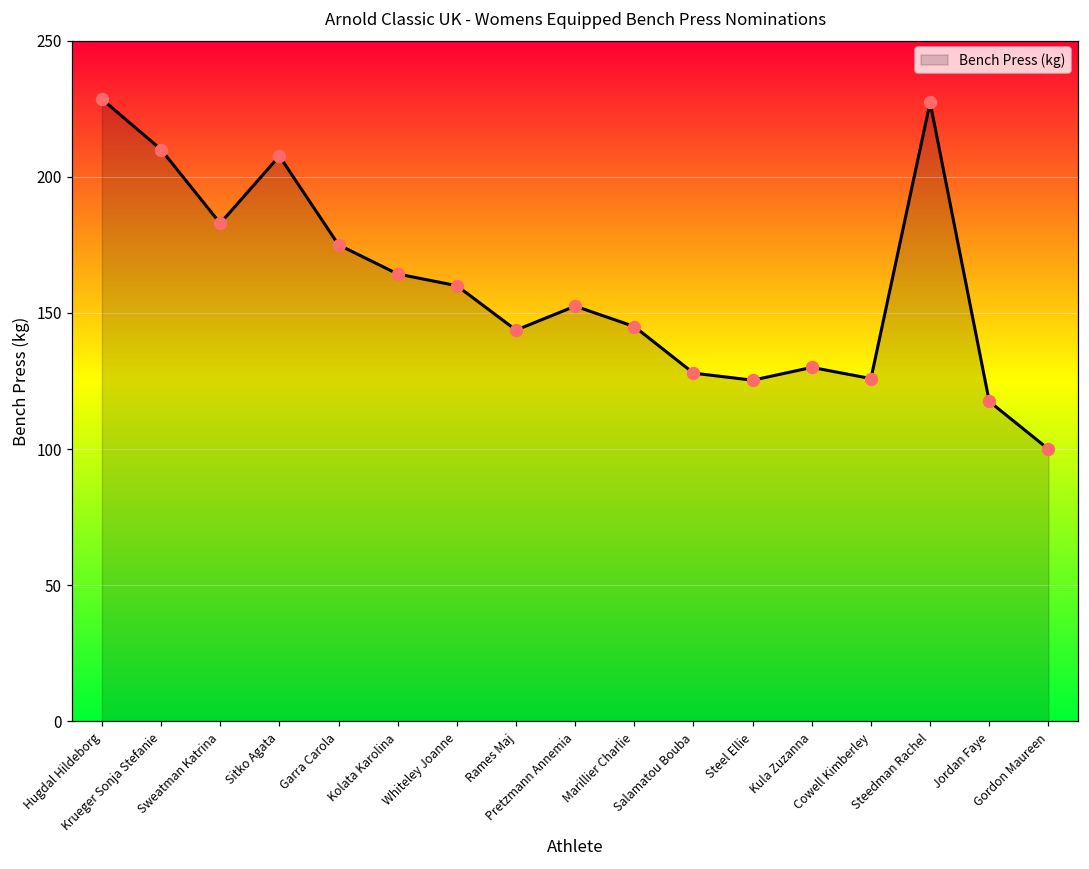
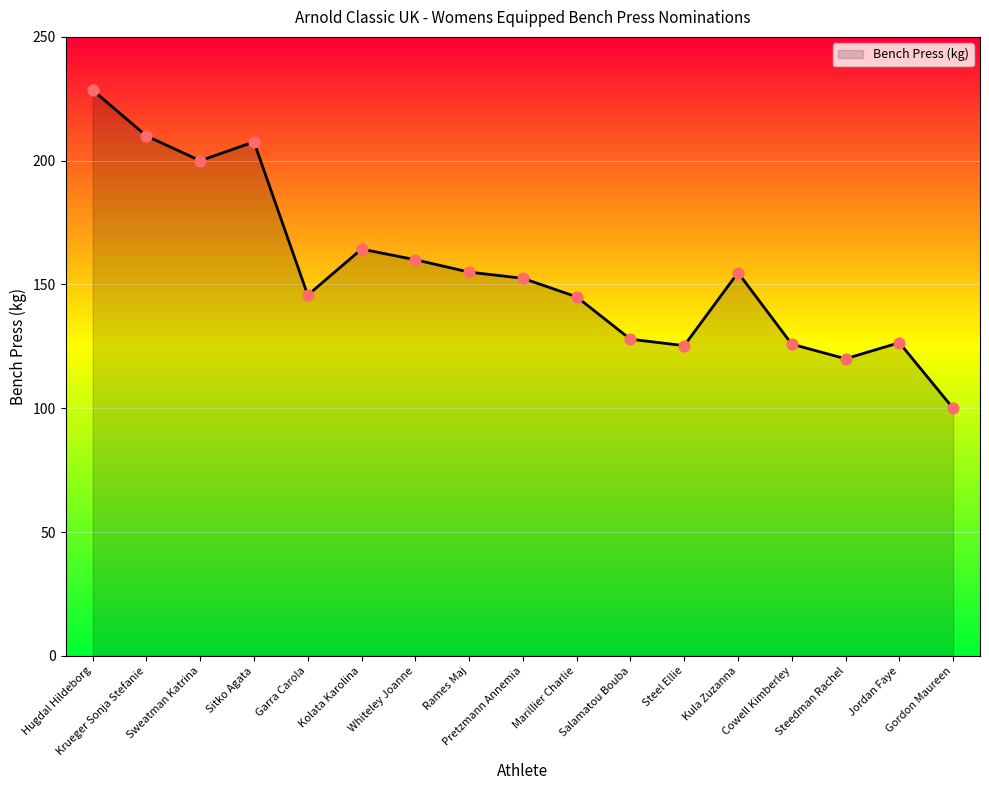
Sweatman Katrina: 183 -> 200
Garra Carola: 175 -> 146
Rames Maj: 144 -> 155
Kula Zuzanna: 130 -> 155
Steedman Rachel: 227 -> 120
Jordan Faye: 118 -> 127
